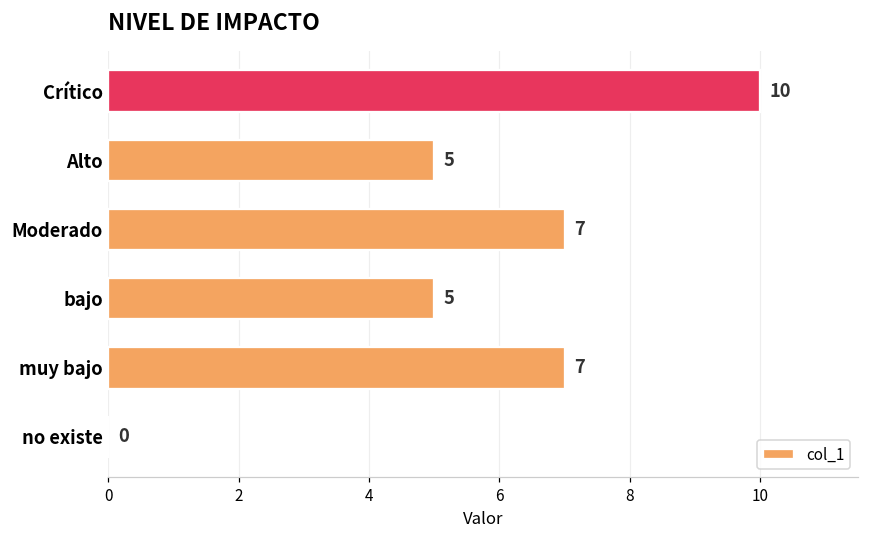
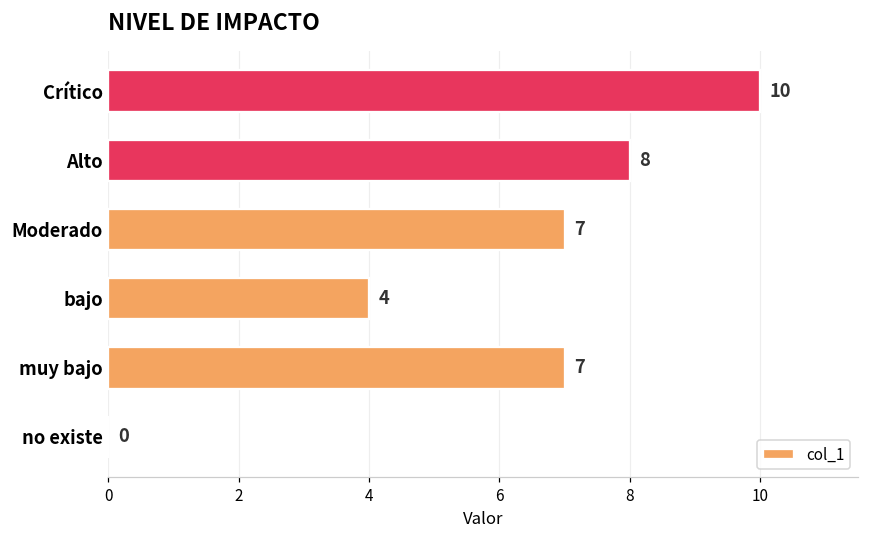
Alto: 5 -> 8
bajo: 5 -> 4
